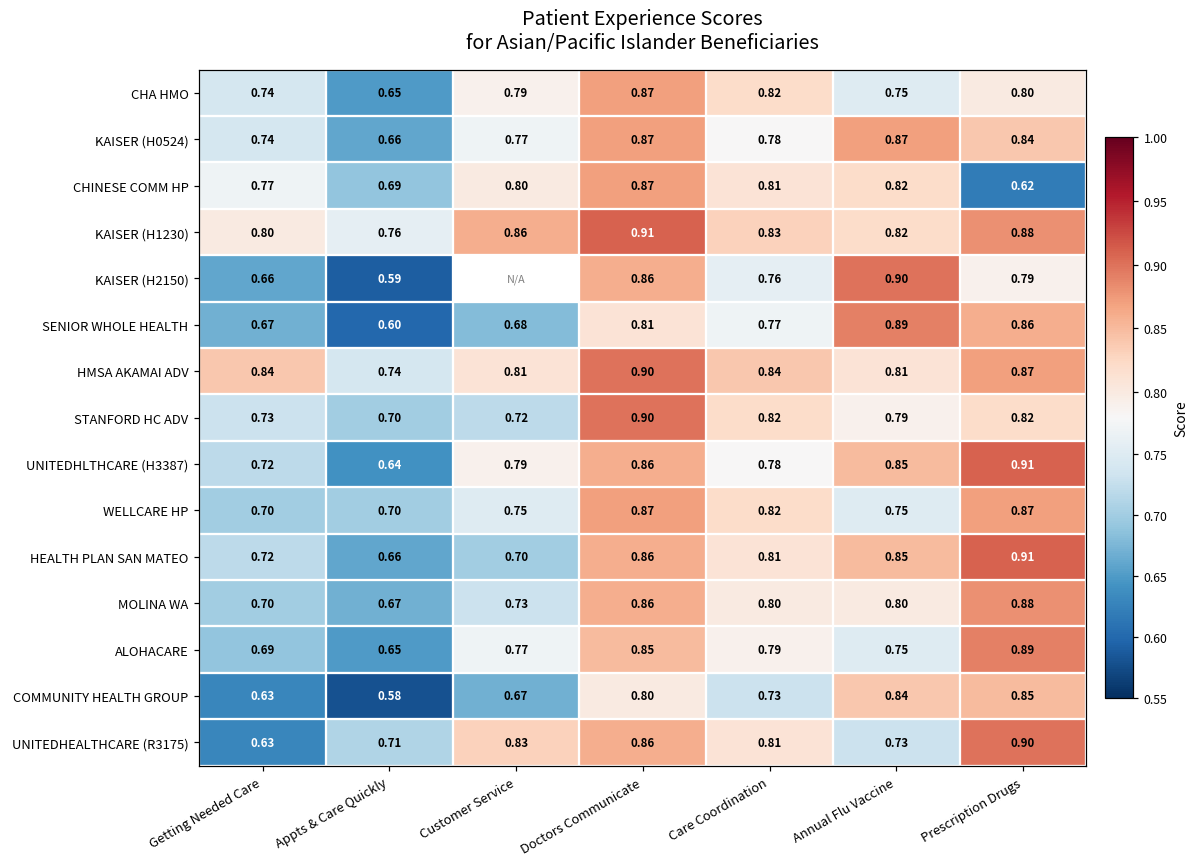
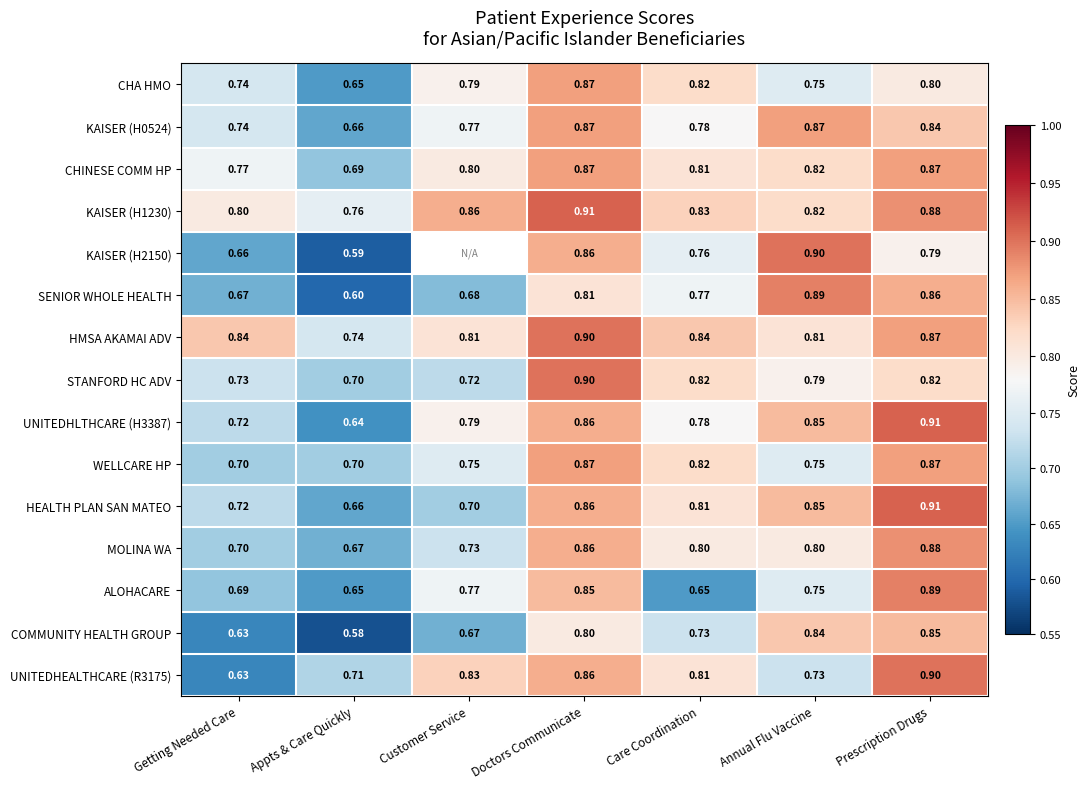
CHINESE COMM HP, Prescription Drugs: 0.62 -> 0.87
ALOHACARE, Care Coordination: 0.79 -> 0.65
